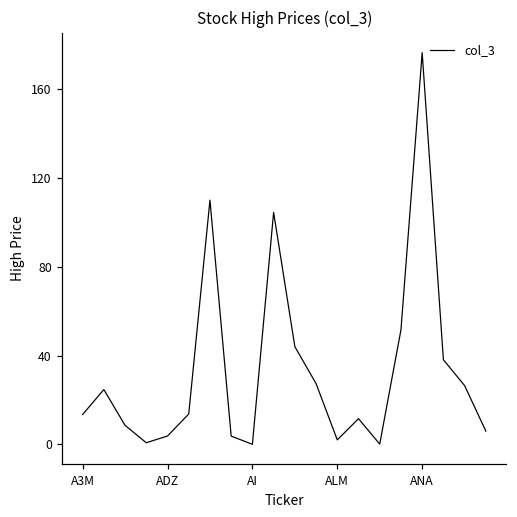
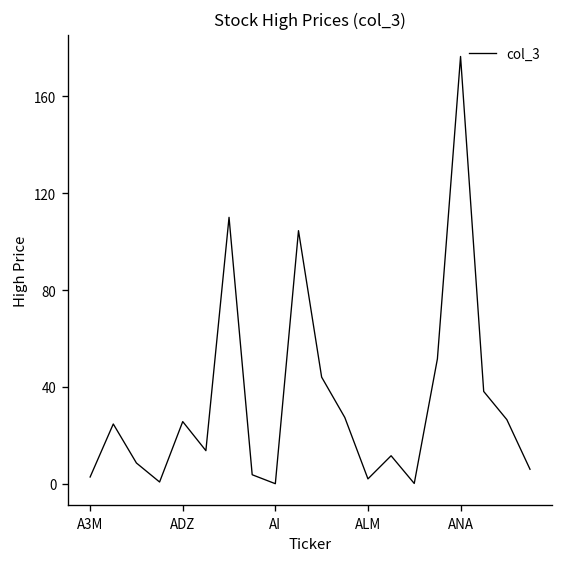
A3M: 13 -> 3
ADZ: 4 -> 26
